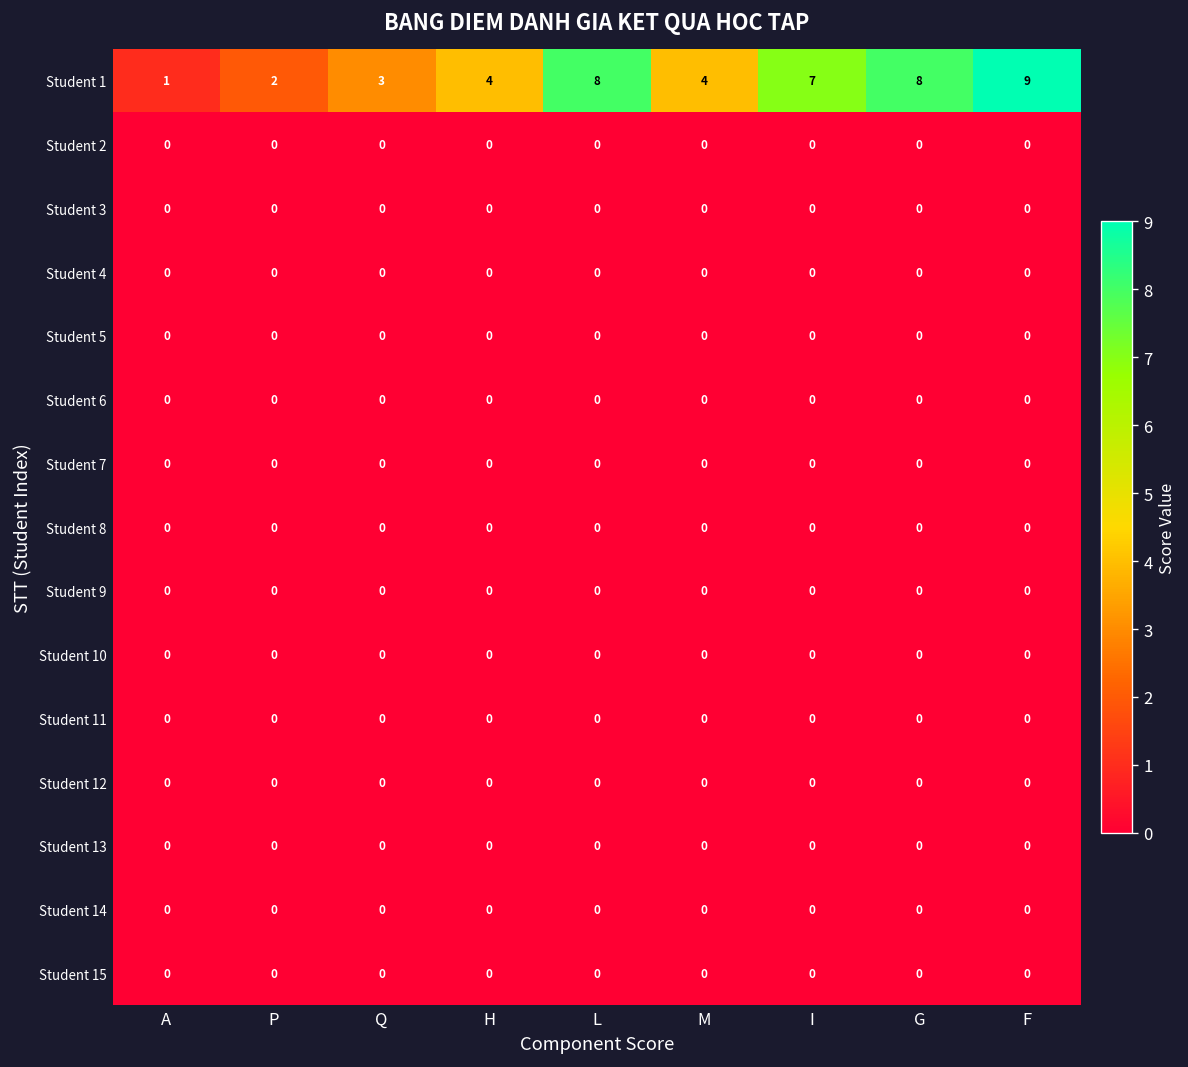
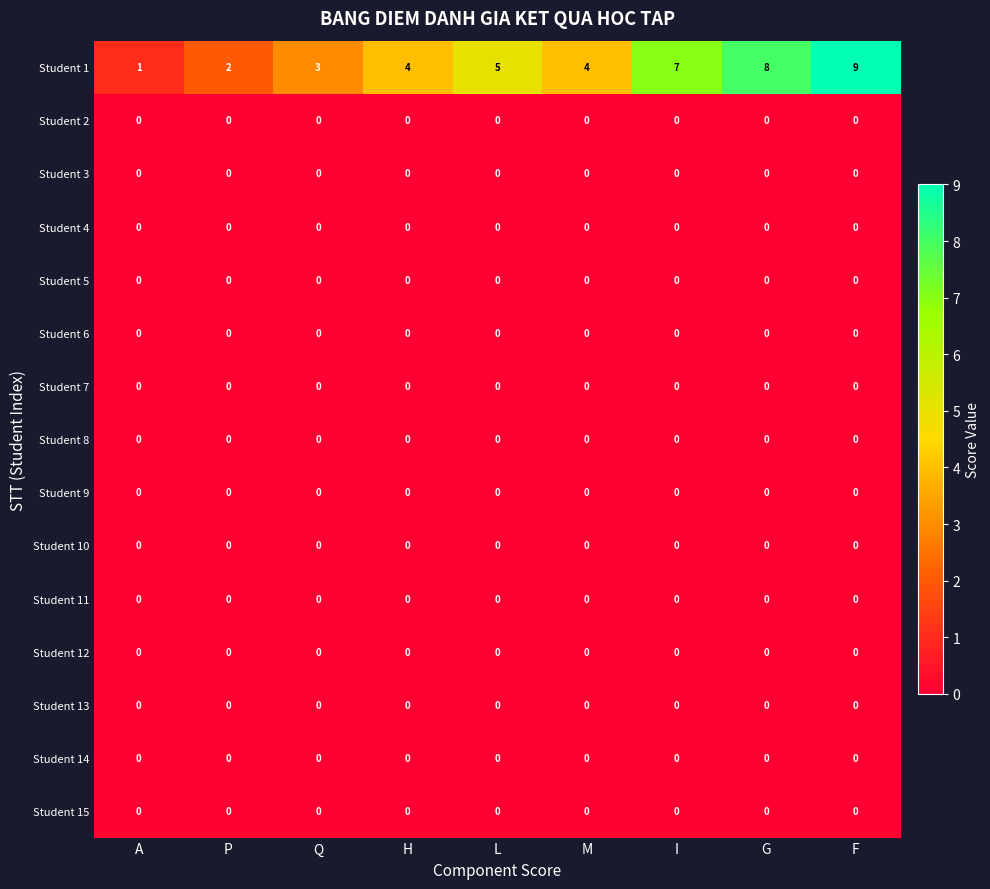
Student 1, L: 8 -> 5
